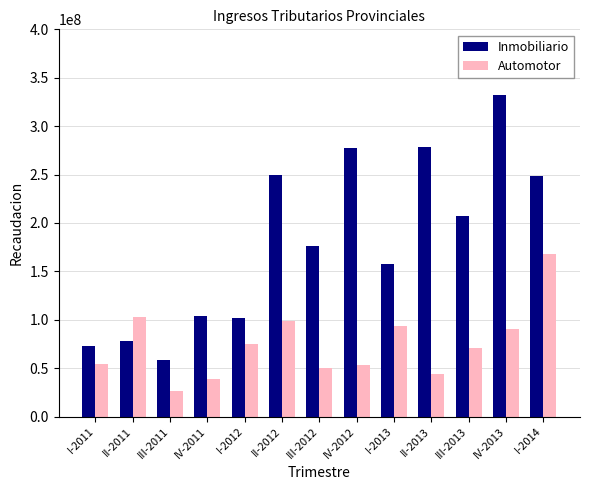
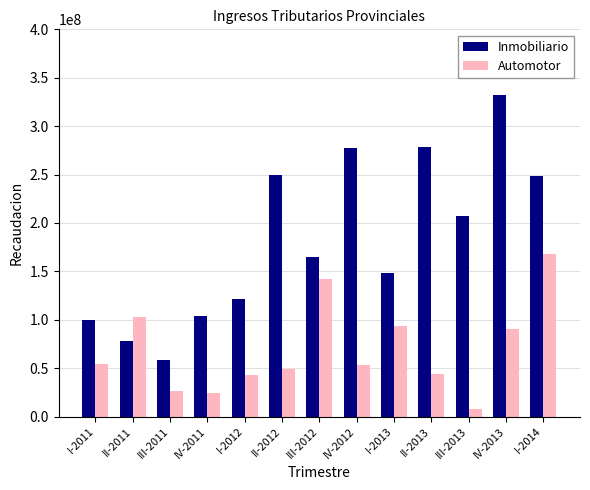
Inmobiliario, I-2011: 70000000 -> 100000000
Automotor, IV-2011: 40000000 -> 20000000
Inmobiliario, I-2012: 100000000 -> 120000000
Automotor, I-2012: 70000000 -> 40000000
Automotor, II-2012: 100000000 -> 50000000
Inmobiliario, III-2012: 180000000 -> 170000000
Automotor, III-2012: 50000000 -> 140000000
Inmobiliario, I-2013: 160000000 -> 150000000
Automotor, III-2013: 70000000 -> 10000000
